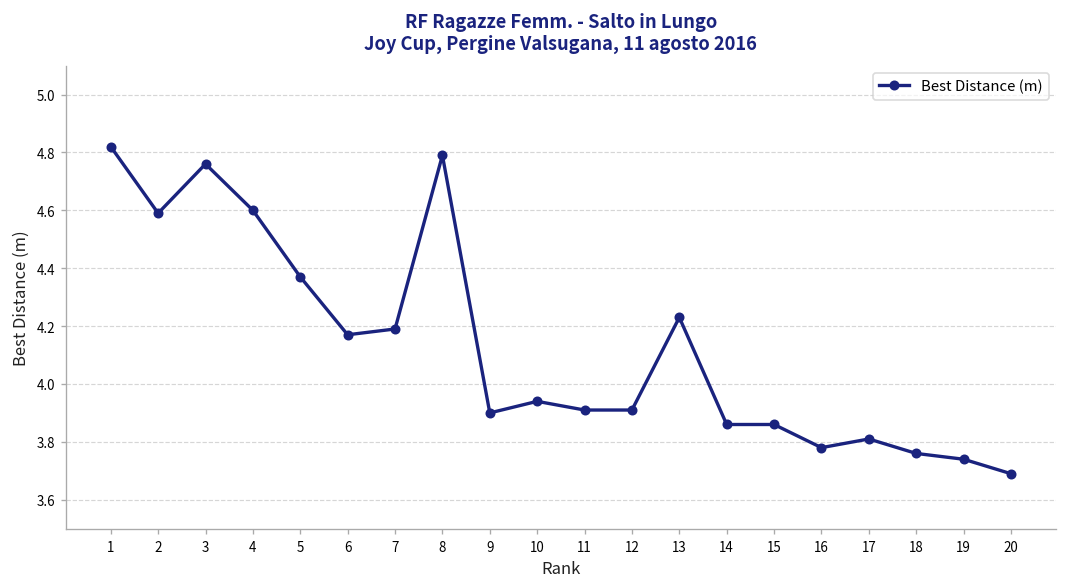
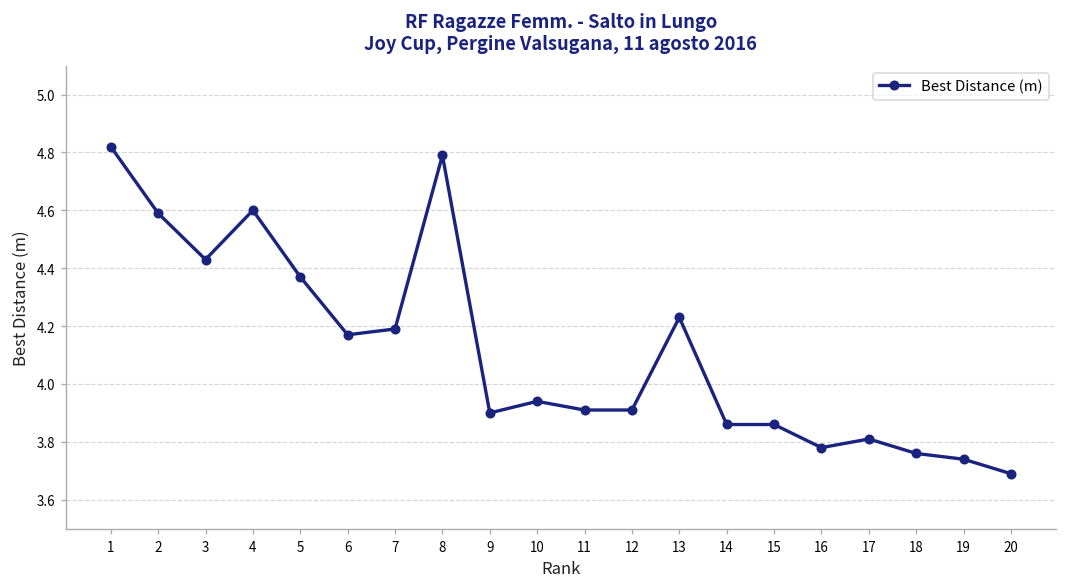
3: 4.76 -> 4.43
